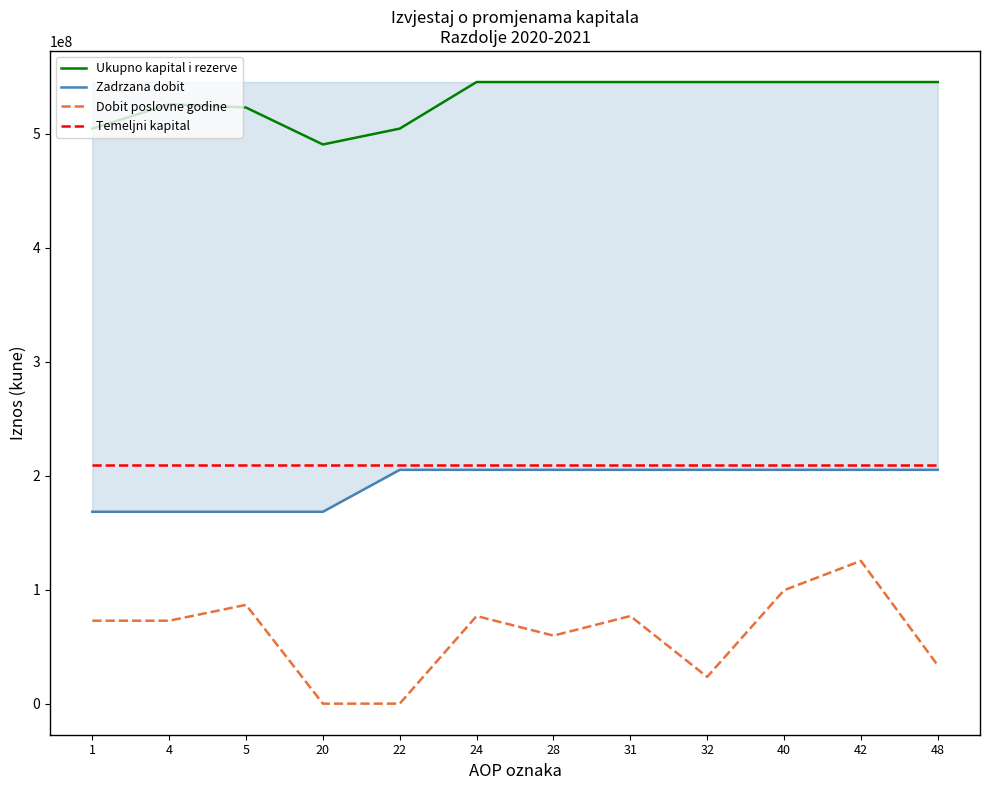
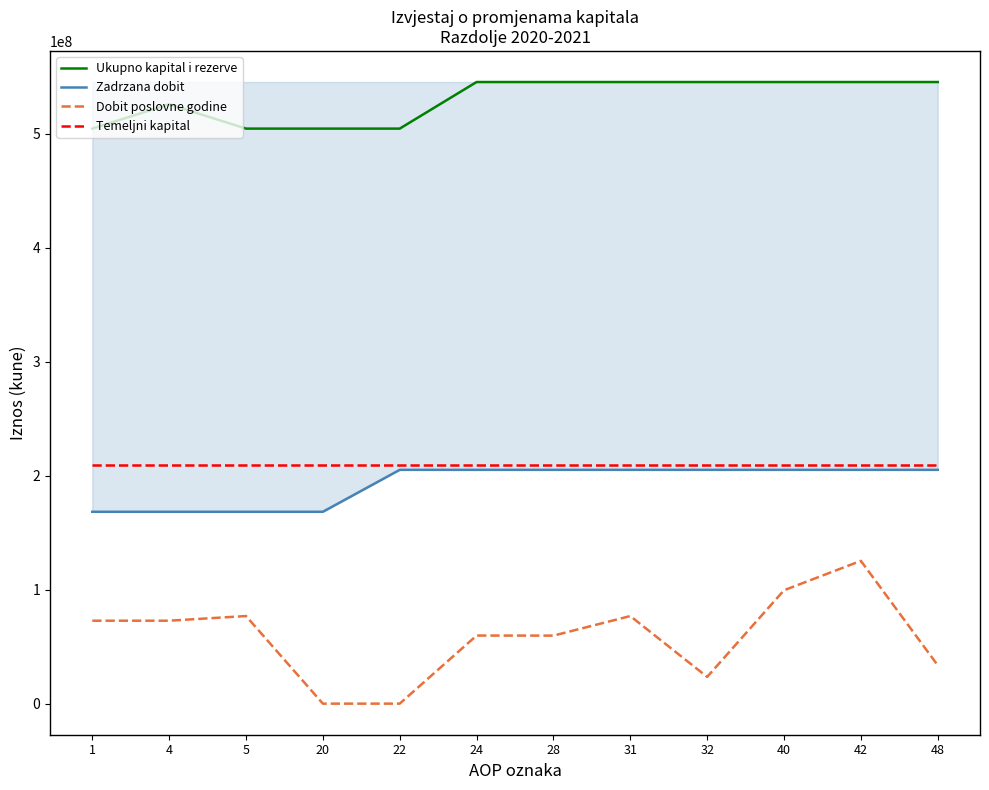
Ukupno kapital i rezerve, 5: 523000000 -> 505000000
Dobit poslovne godine, 5: 87000000 -> 77000000
Ukupno kapital i rezerve, 20: 491000000 -> 505000000
Dobit poslovne godine, 24: 77000000 -> 60000000
